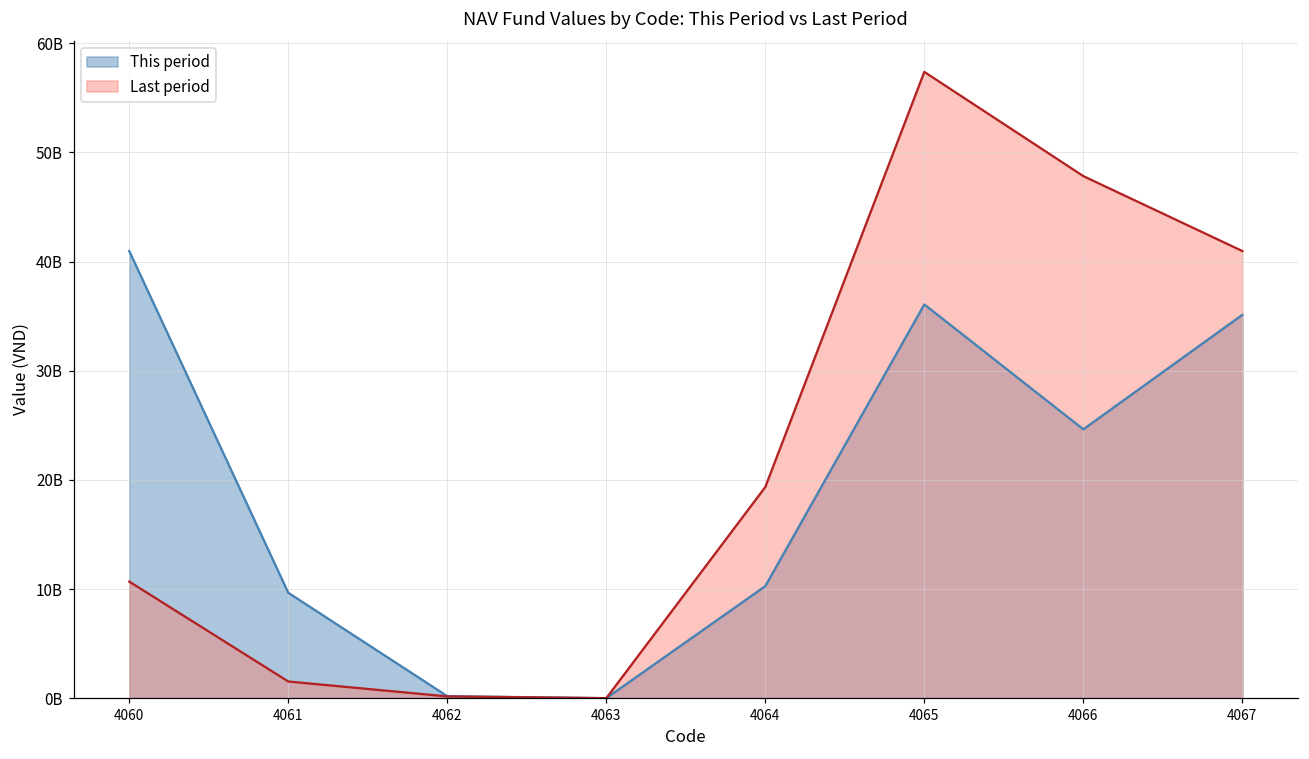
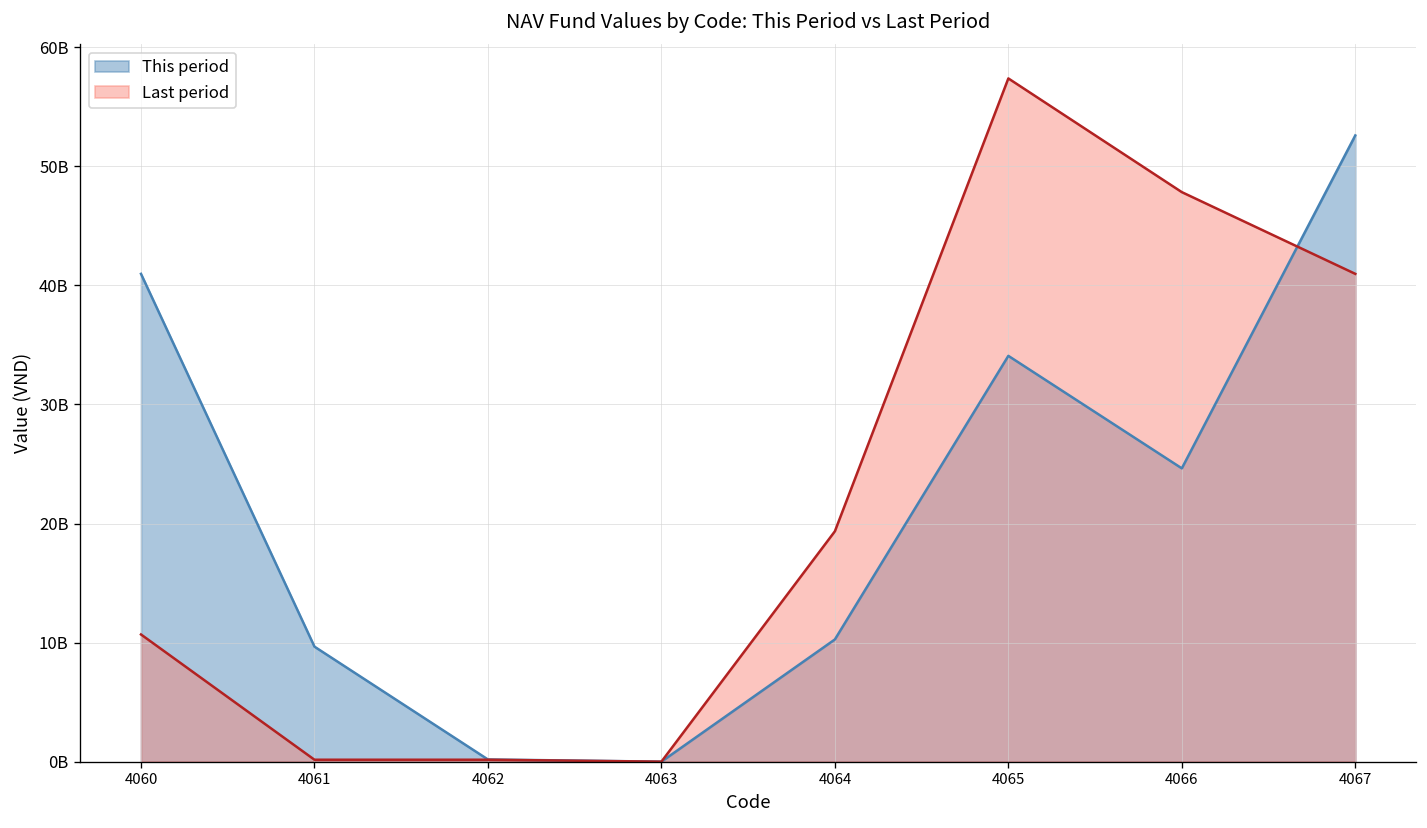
Last period, 4061: 2000000000 -> 0
This period, 4065: 36000000000 -> 34000000000
This period, 4067: 35000000000 -> 53000000000
